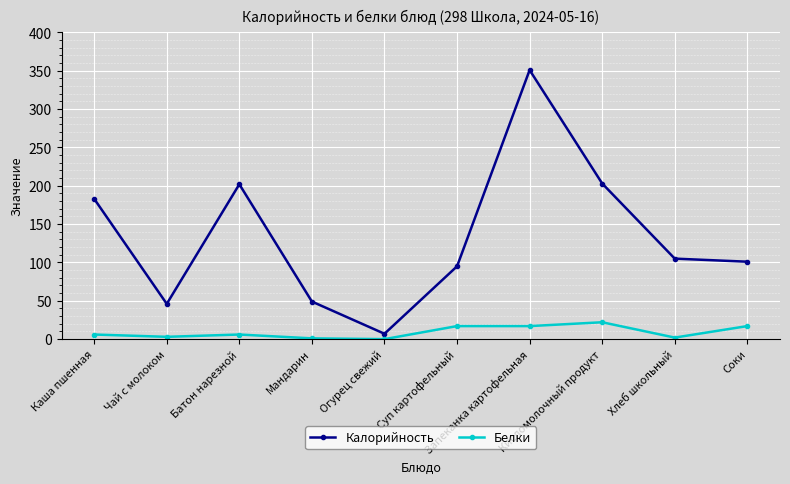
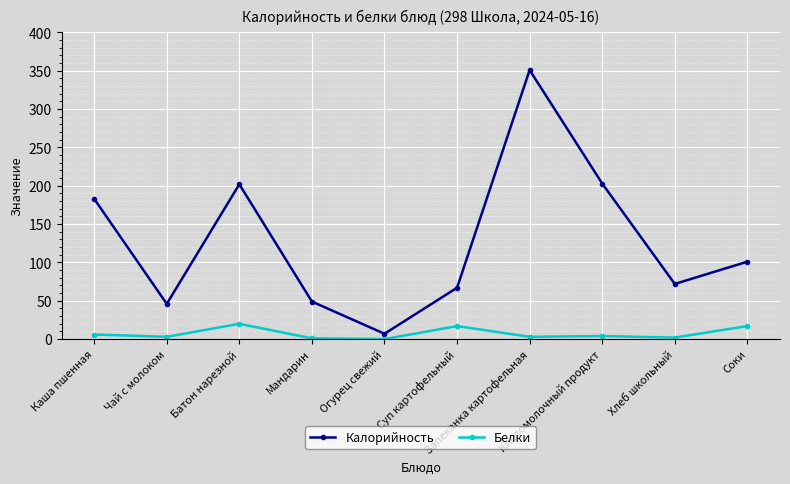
Белки, Батон нарезной: 10 -> 20
Калорийность, Суп картофельный: 100 -> 70
Белки, Запеканка картофельная: 20 -> 0
Белки, Кисломолочный продукт: 20 -> 0
Калорийность, Хлеб школьный: 110 -> 70
